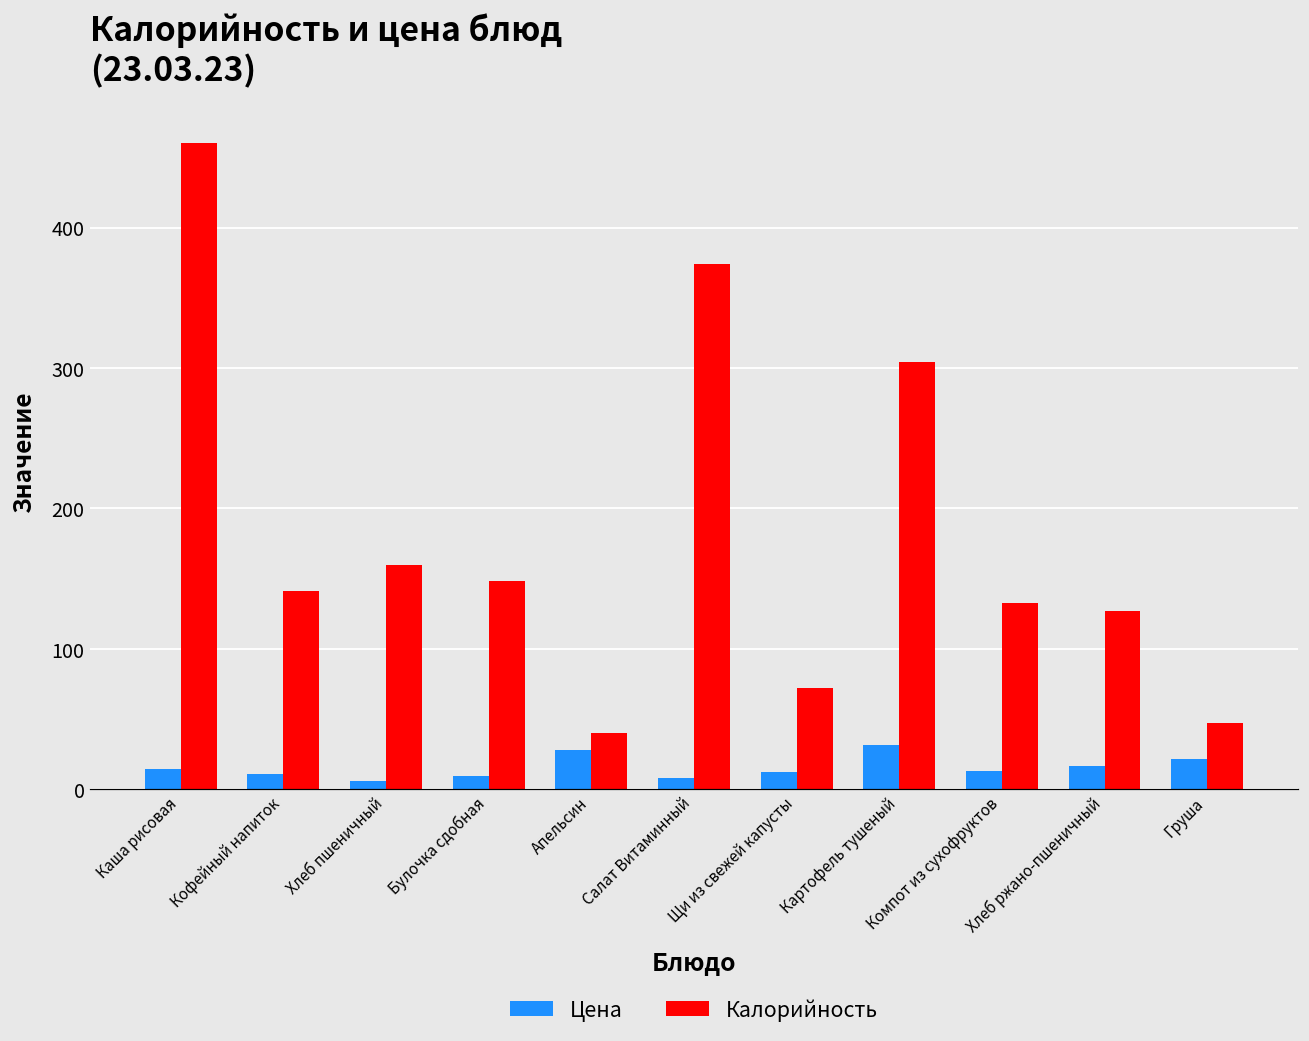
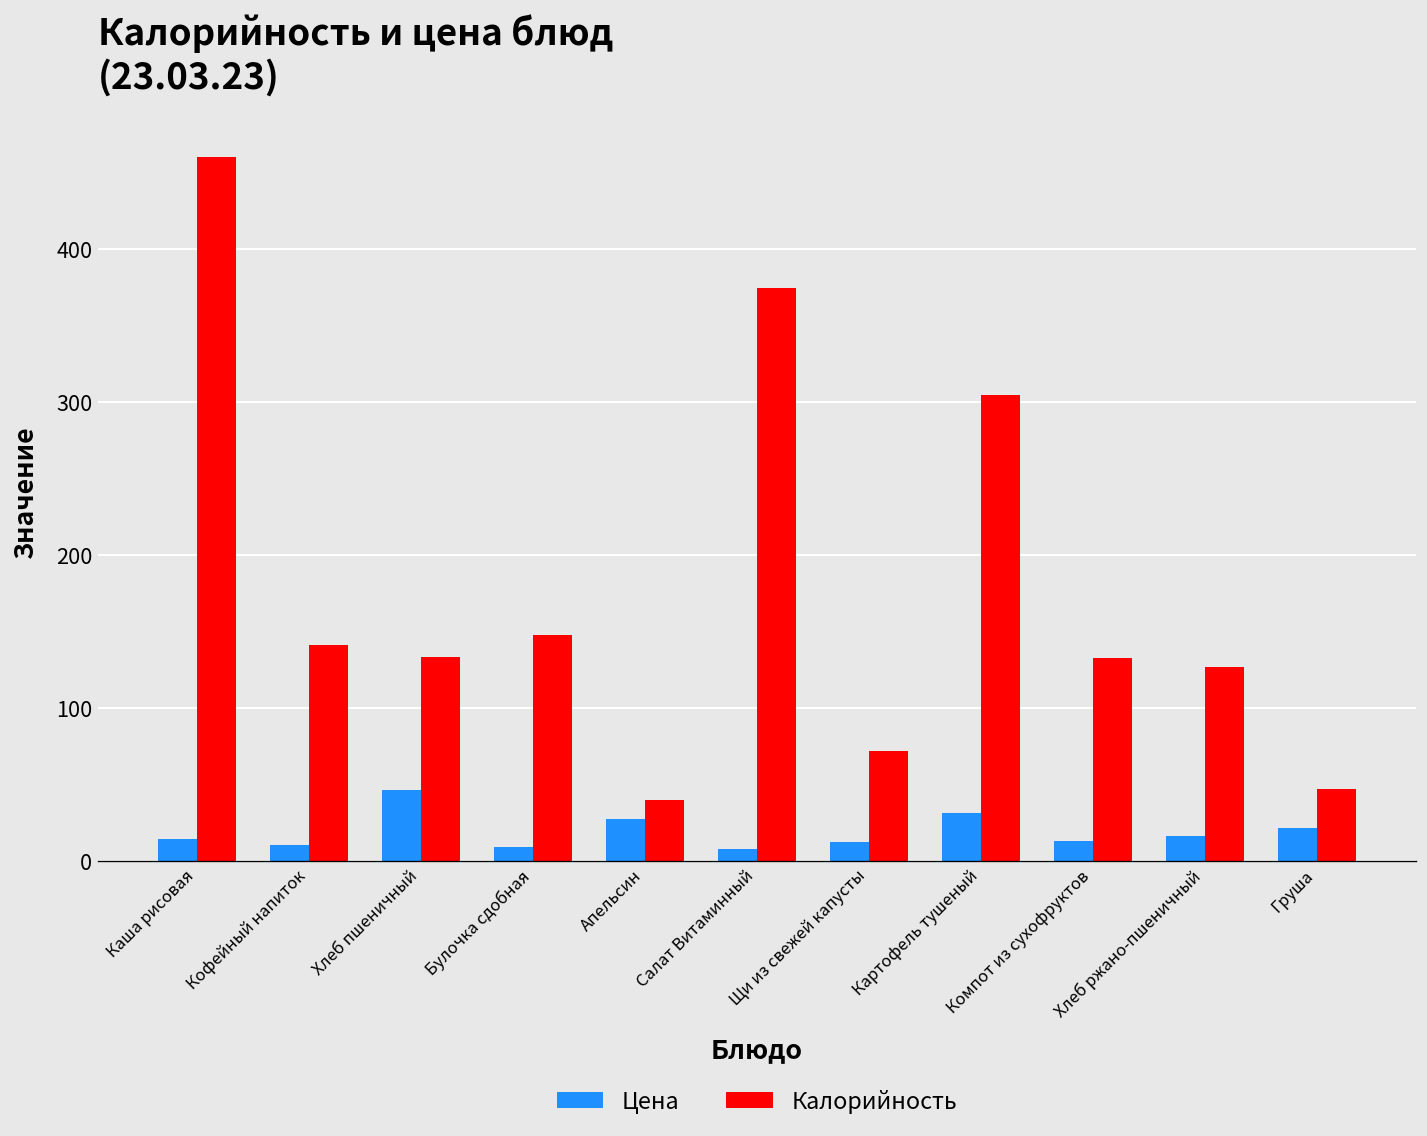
Цена, Хлеб пшеничный: 6 -> 47
Калорийность, Хлеб пшеничный: 160 -> 133
